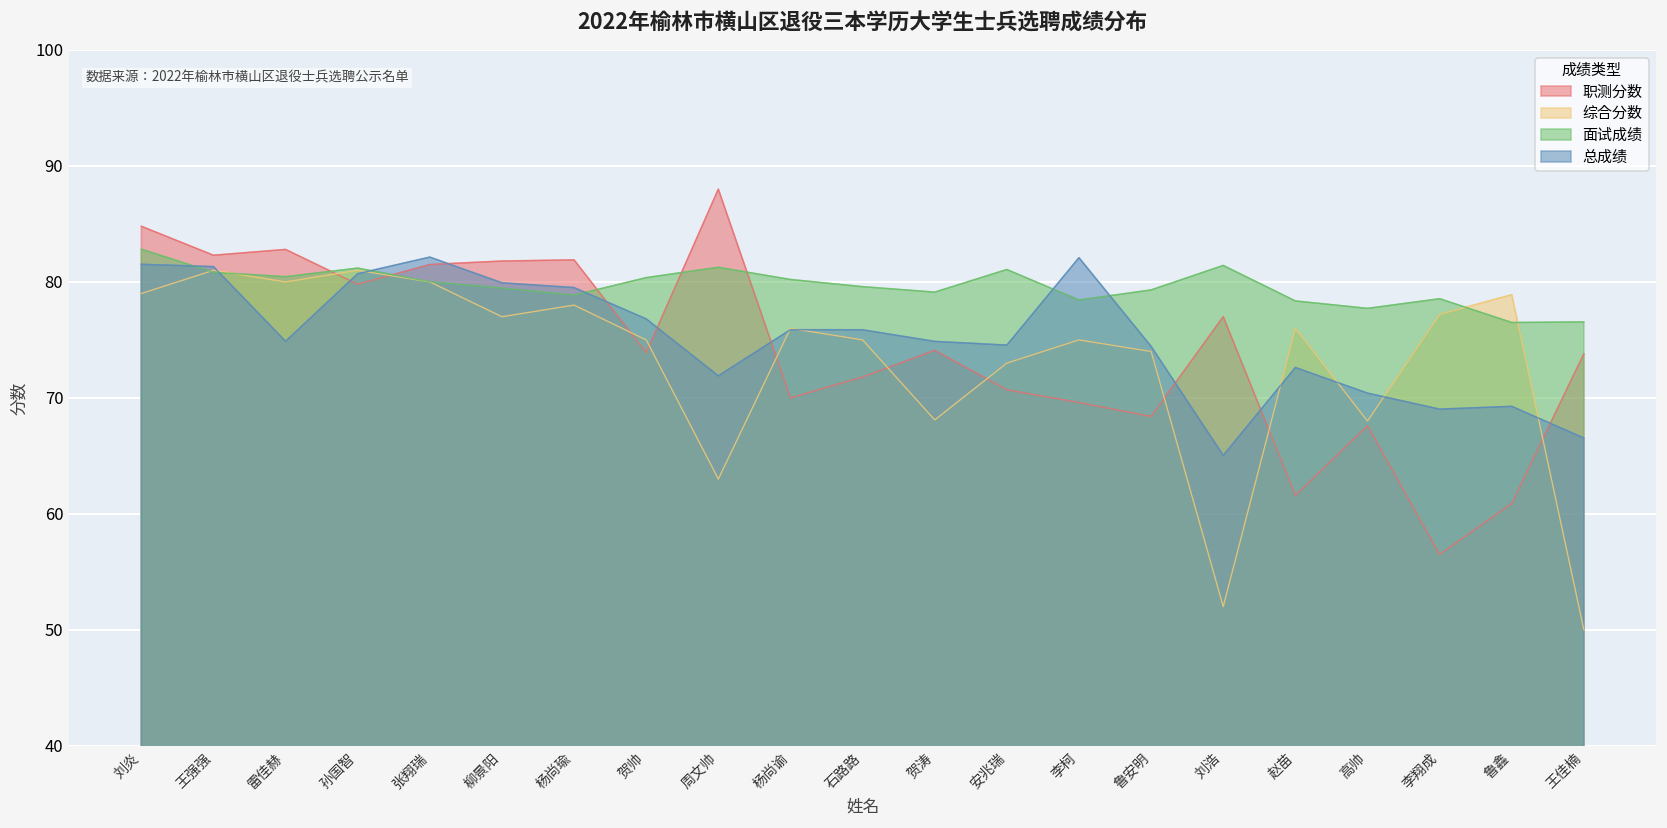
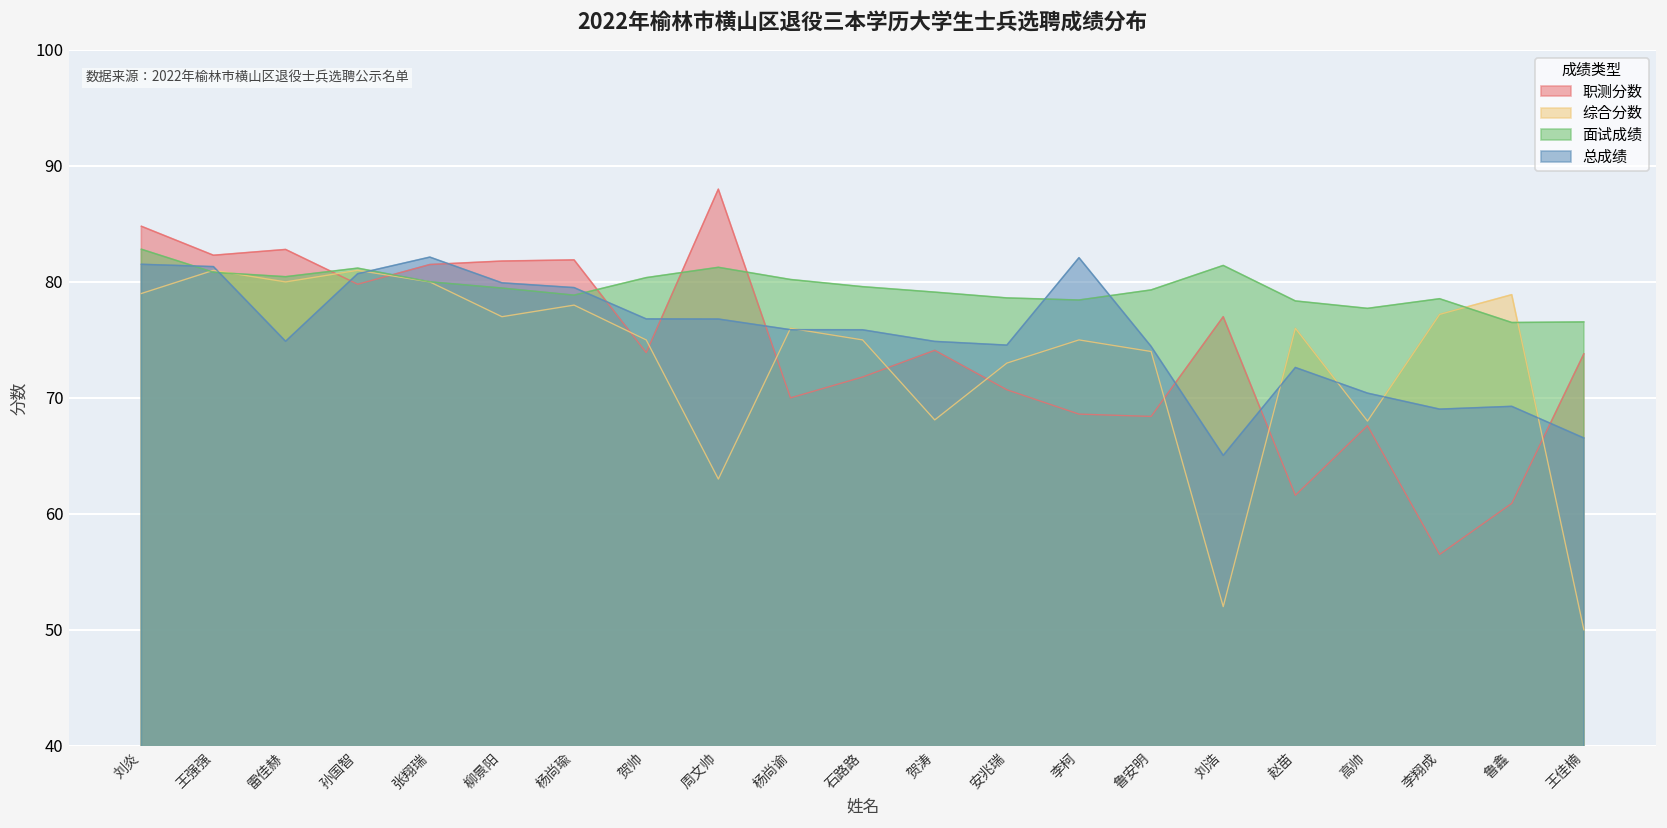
总成绩, 周文帅: 72 -> 77
面试成绩, 安兆瑞: 81 -> 79
职测分数, 李柯: 70 -> 69
